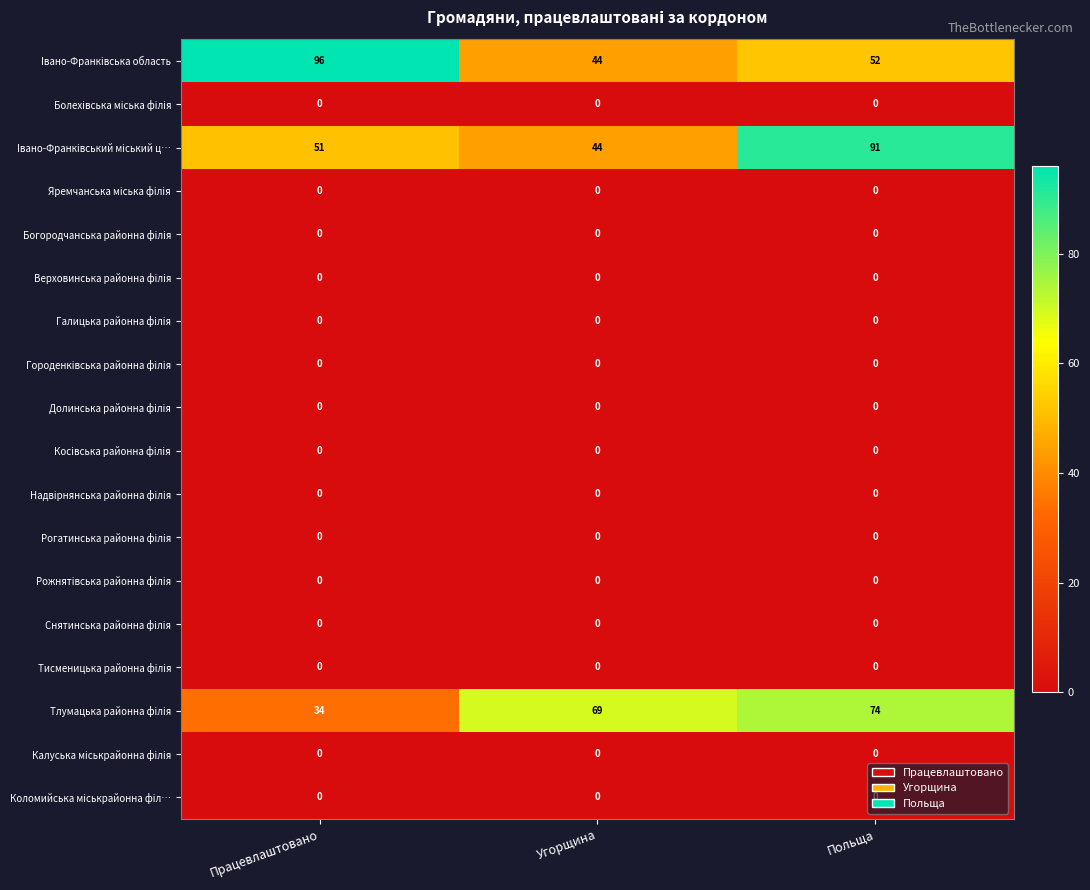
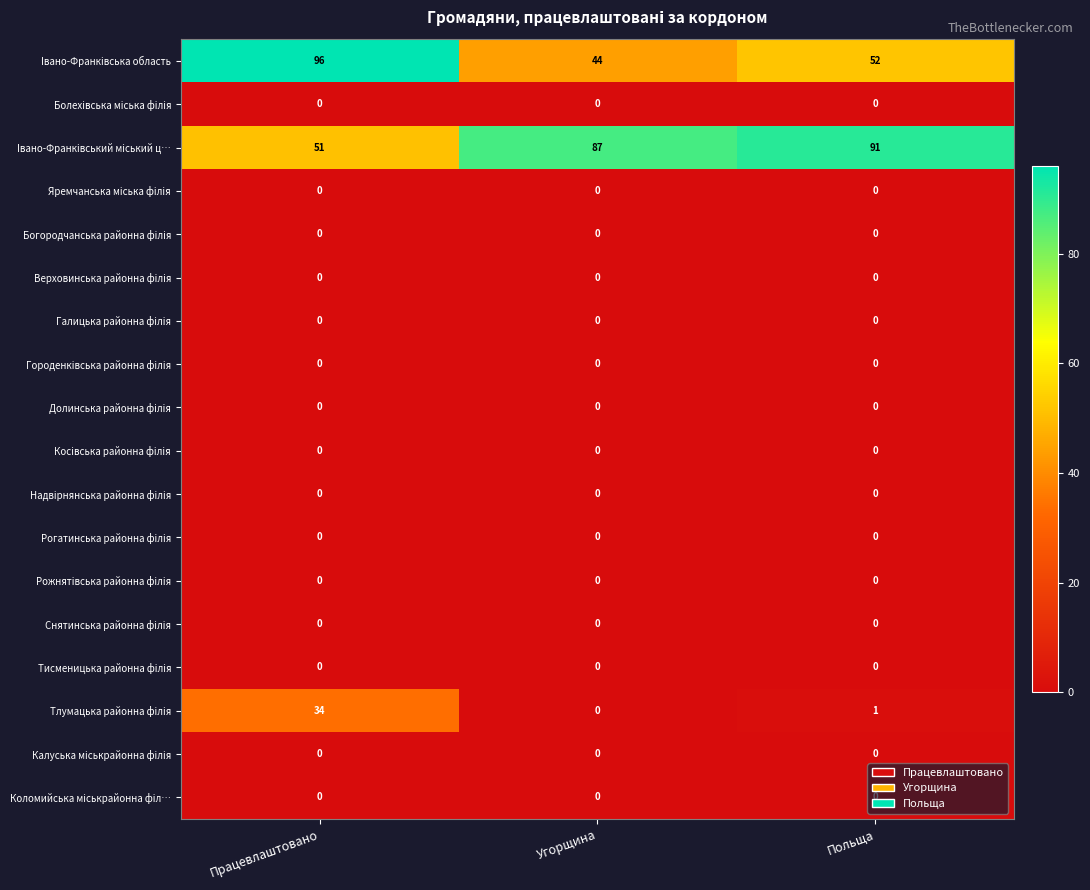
Івано-Франківський міський ц…, Угорщина: 44 -> 87
Тлумацька районна філія, Угорщина: 69 -> 0
Тлумацька районна філія, Польща: 74 -> 1
